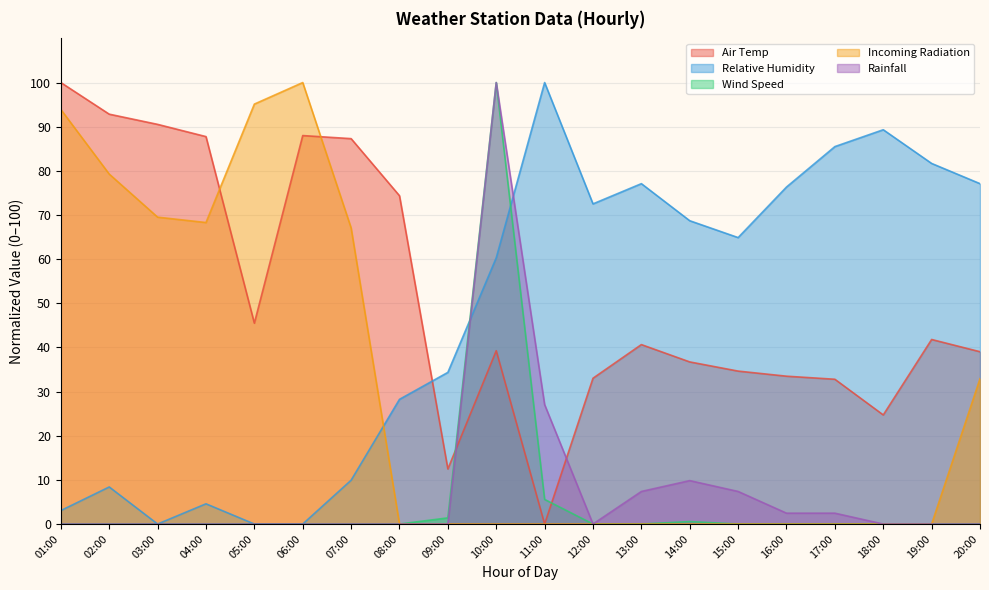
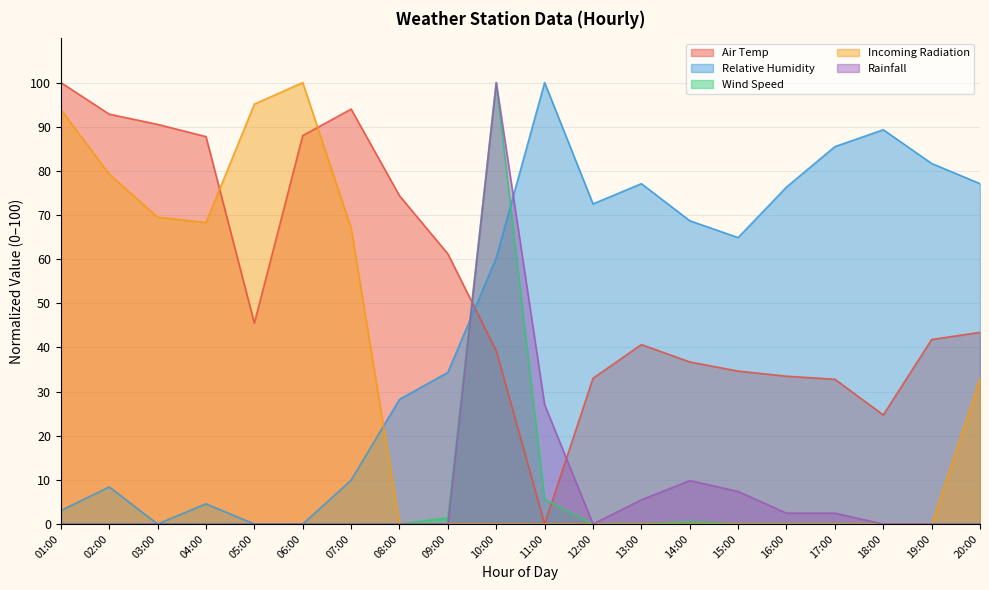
Air Temp, 07:00: 87 -> 94
Air Temp, 09:00: 12 -> 61
Rainfall, 13:00: 7 -> 5
Air Temp, 20:00: 39 -> 43
